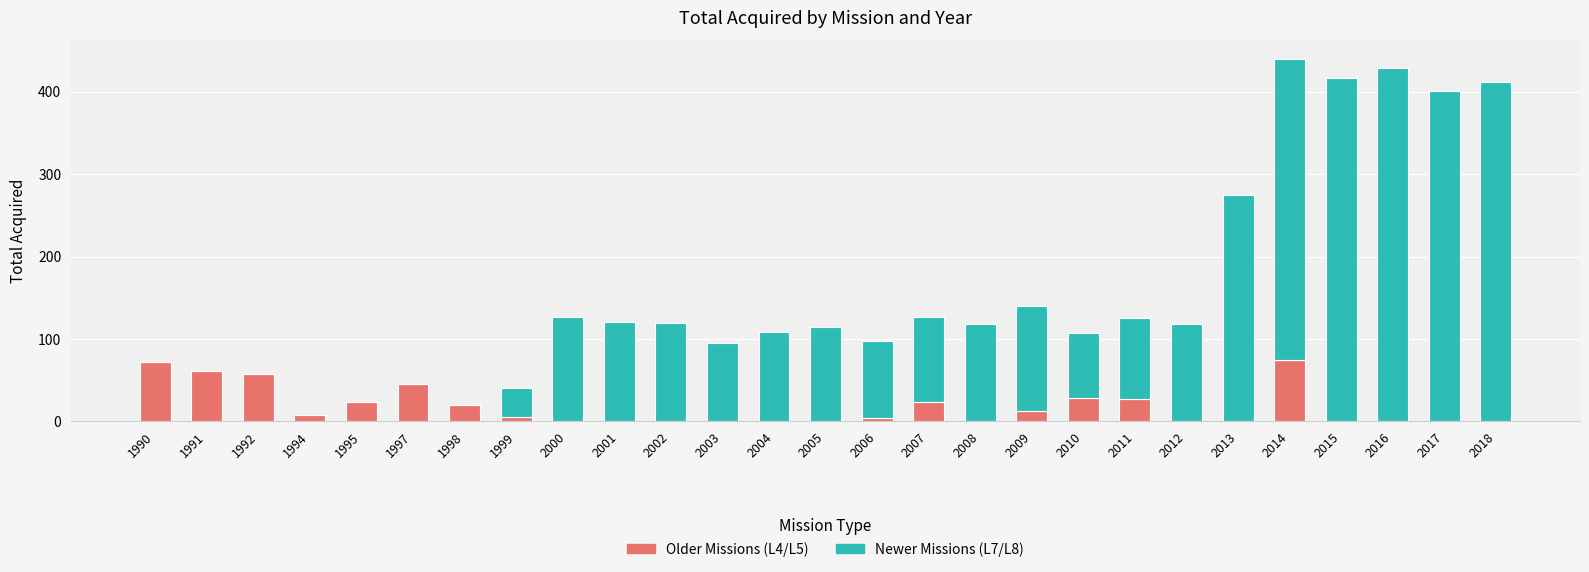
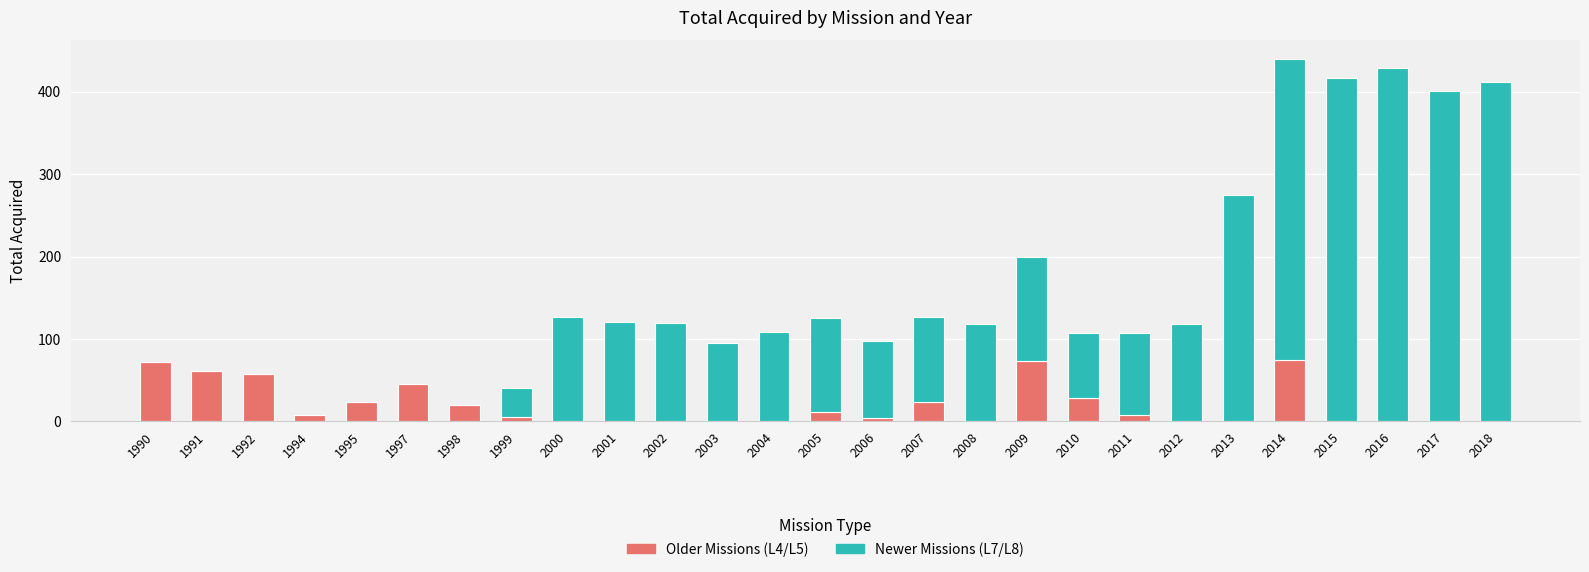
Older Missions (L4/L5), 2005: 0 -> 10
Older Missions (L4/L5), 2009: 10 -> 70
Older Missions (L4/L5), 2011: 30 -> 10
